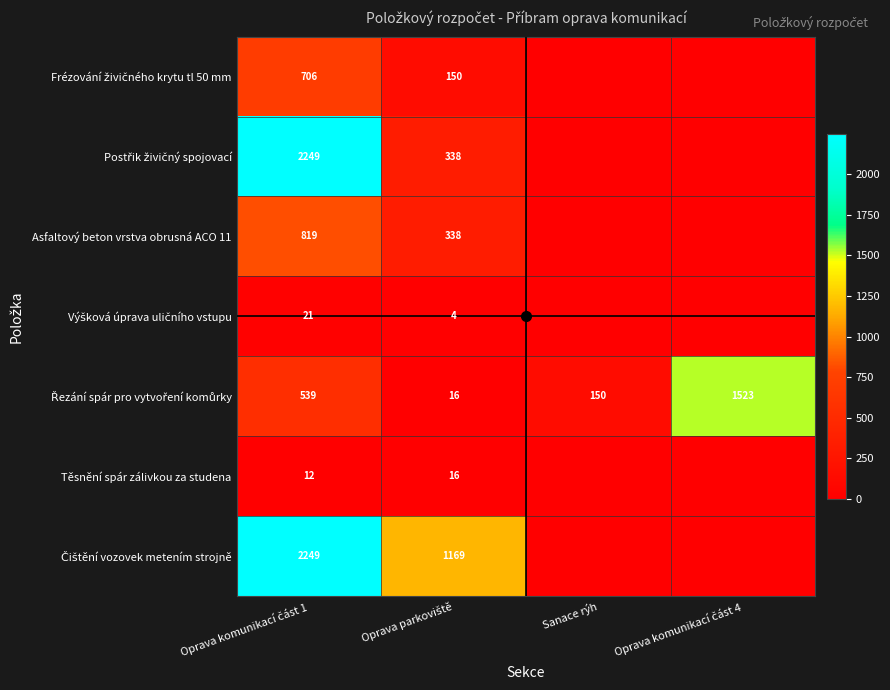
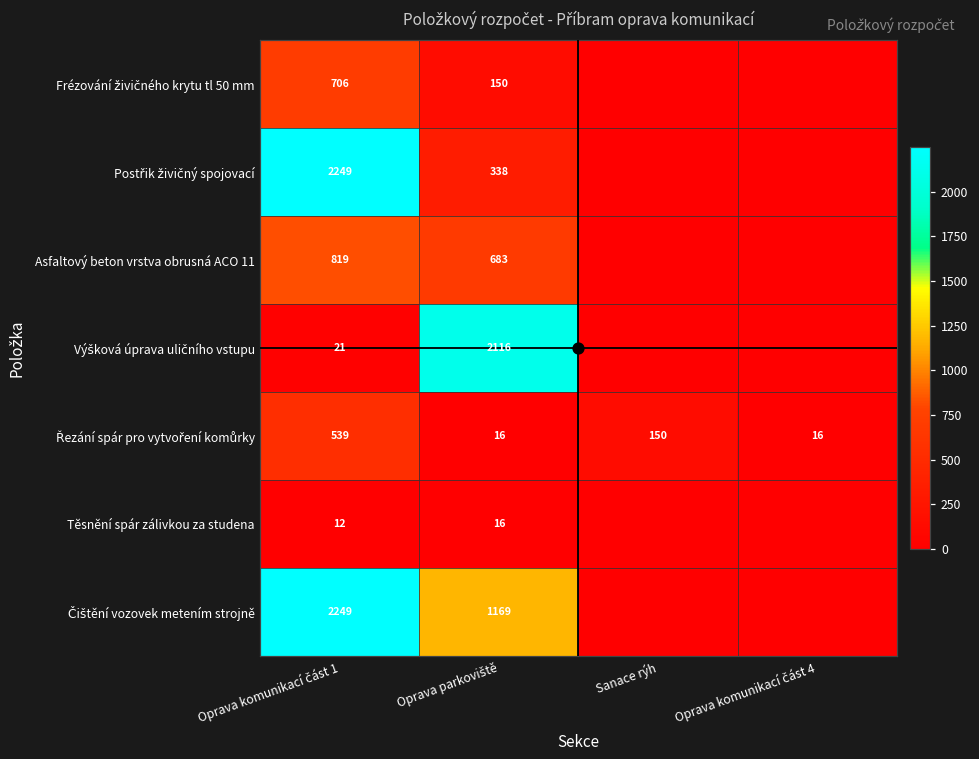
Asfaltový beton vrstva obrusná ACO 11, Oprava parkoviště: 338 -> 683
Výšková úprava uličního vstupu, Oprava parkoviště: 4 -> 2116
Řezání spár pro vytvoření komůrky, Oprava komunikací část 4: 1523 -> 16
